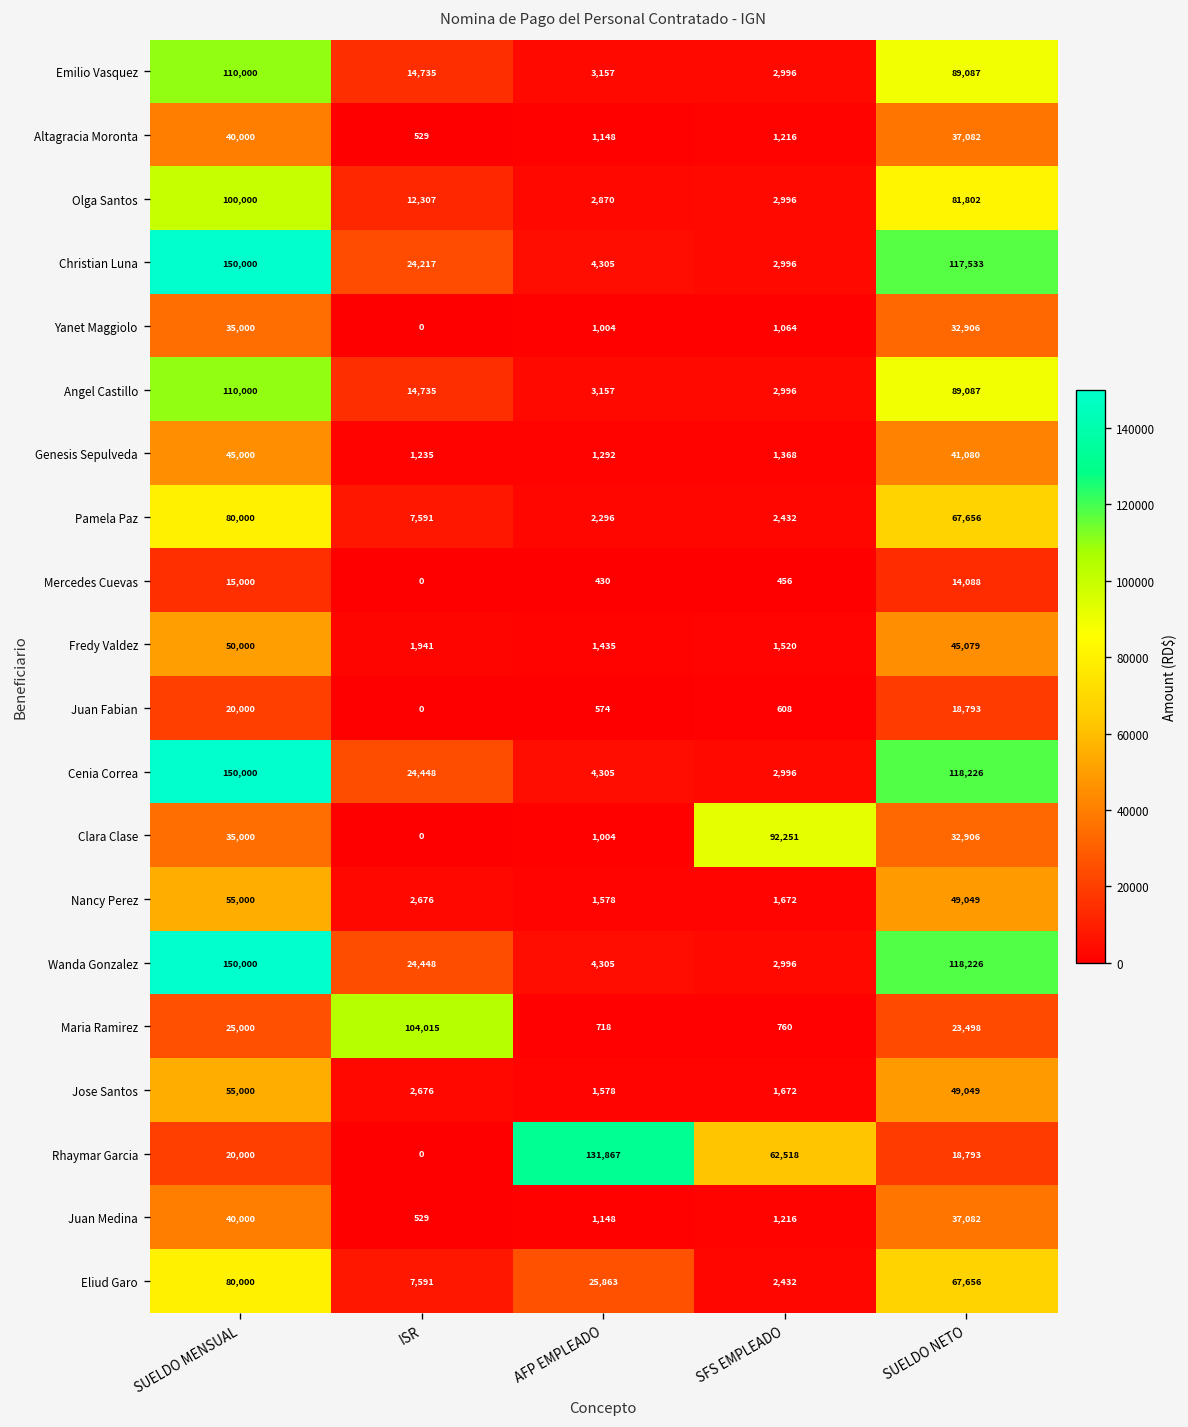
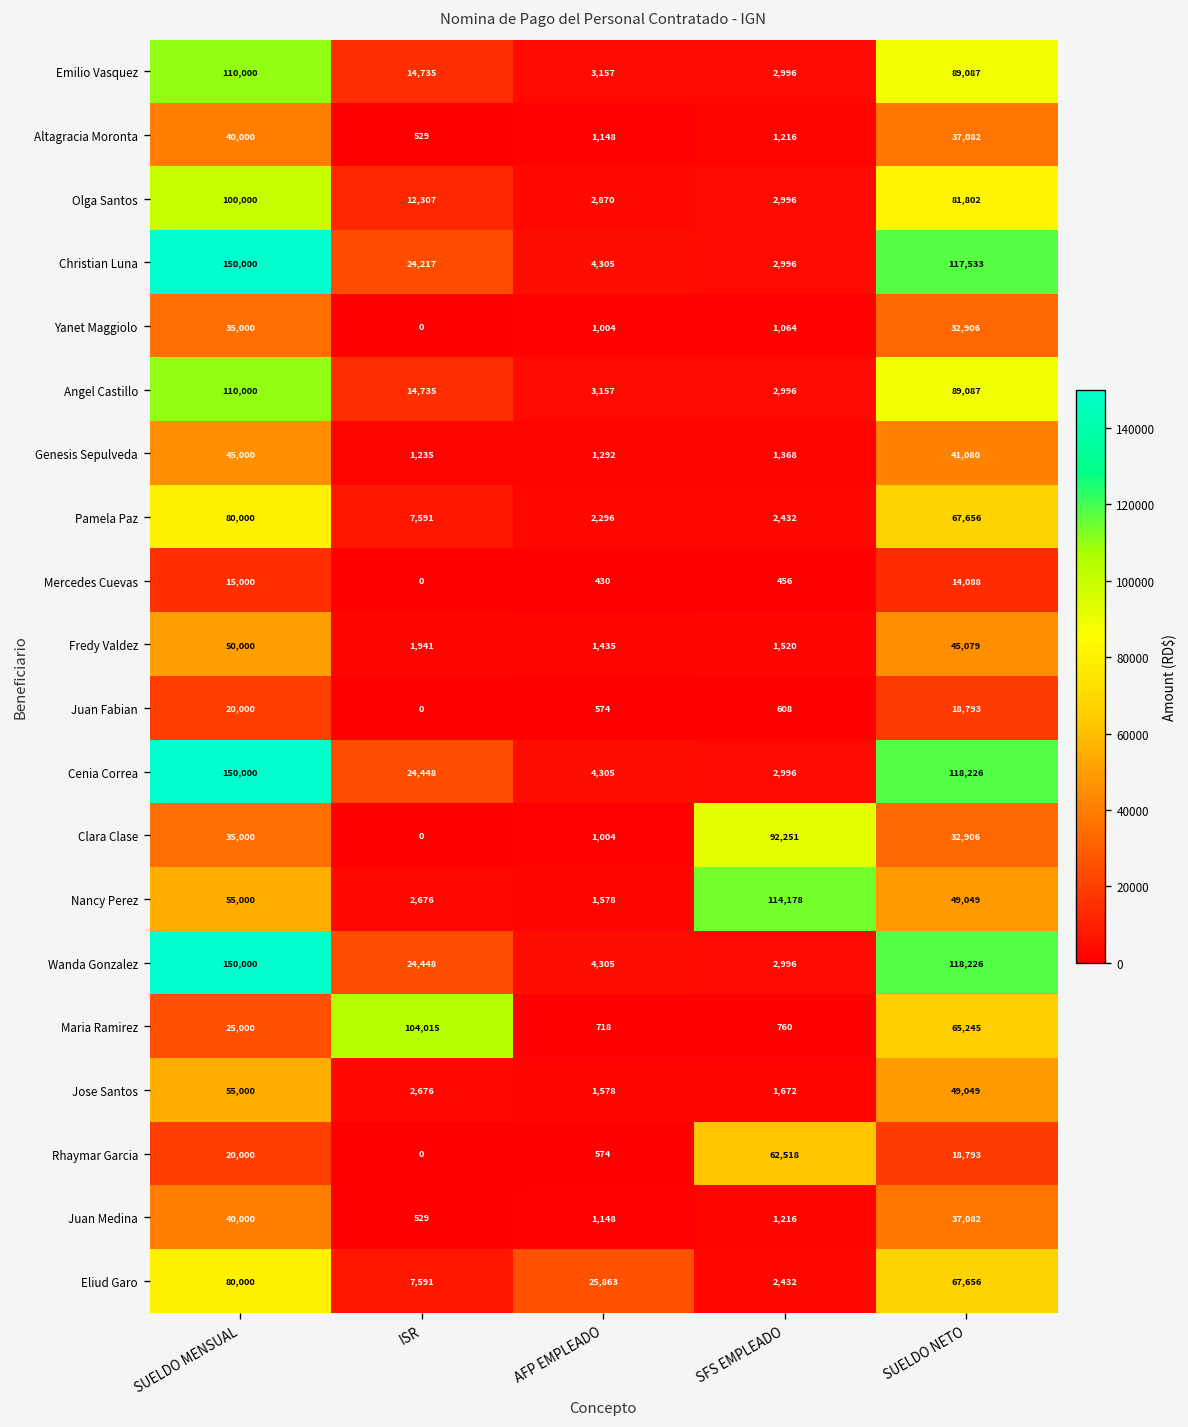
Nancy Perez, SFS EMPLEADO: 1,672 -> 114,178
Maria Ramirez, SUELDO NETO: 23,498 -> 65,245
Rhaymar Garcia, AFP EMPLEADO: 131,867 -> 574
